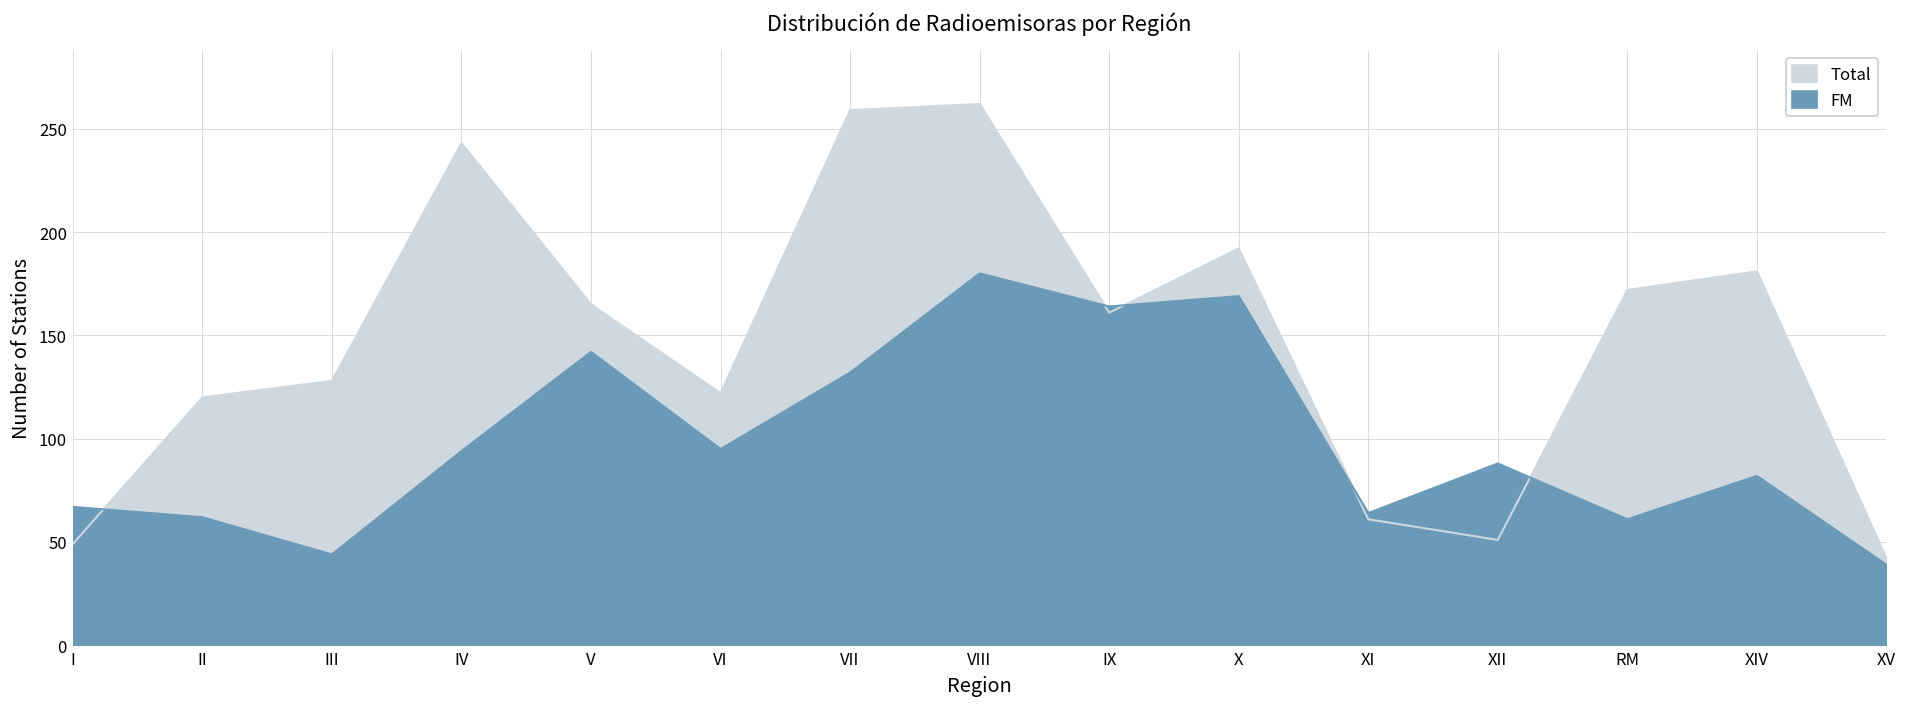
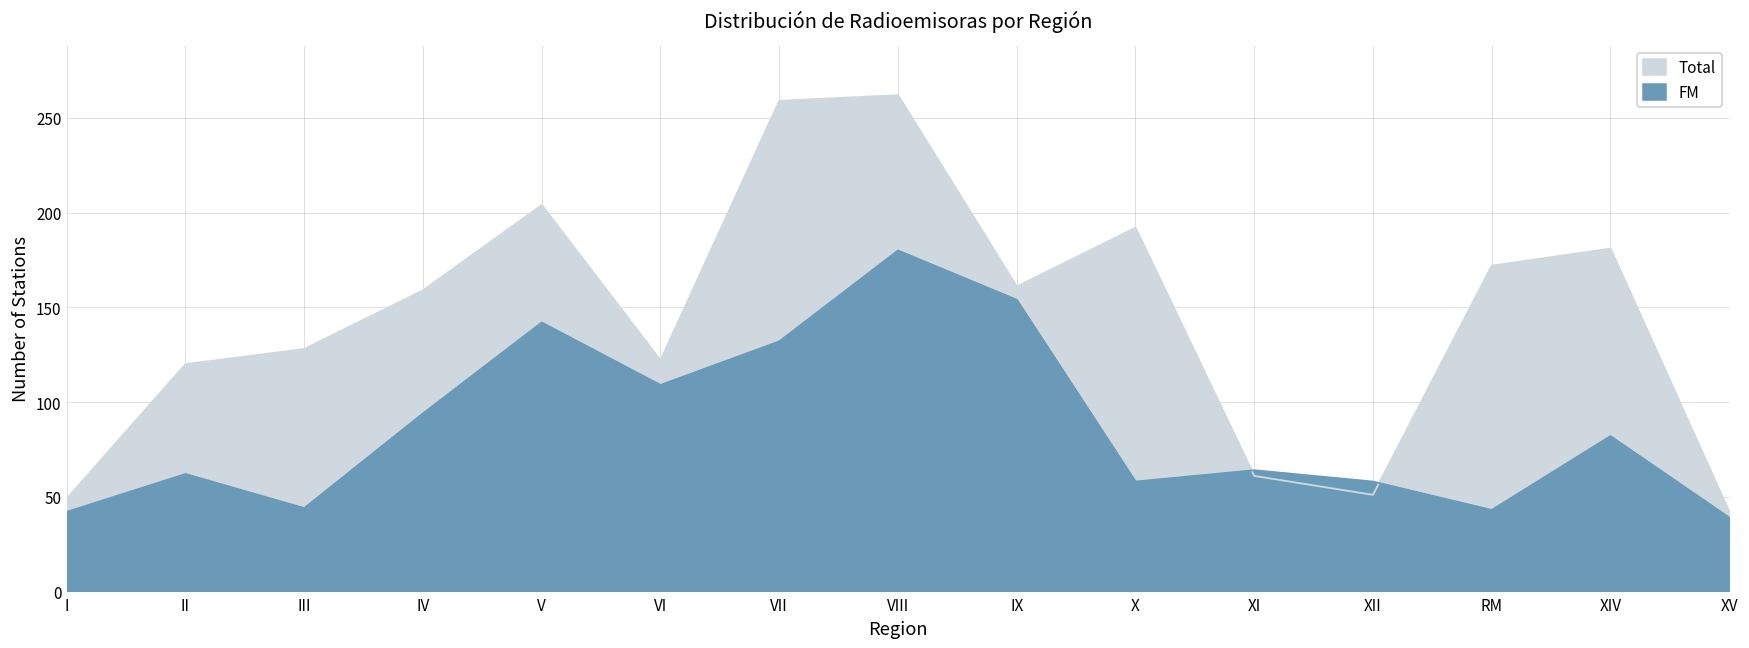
FM, I: 67 -> 42
Total, IV: 243 -> 159
Total, V: 165 -> 204
FM, VI: 95 -> 109
FM, IX: 164 -> 154
FM, X: 169 -> 58
FM, XII: 88 -> 58
FM, RM: 61 -> 43
